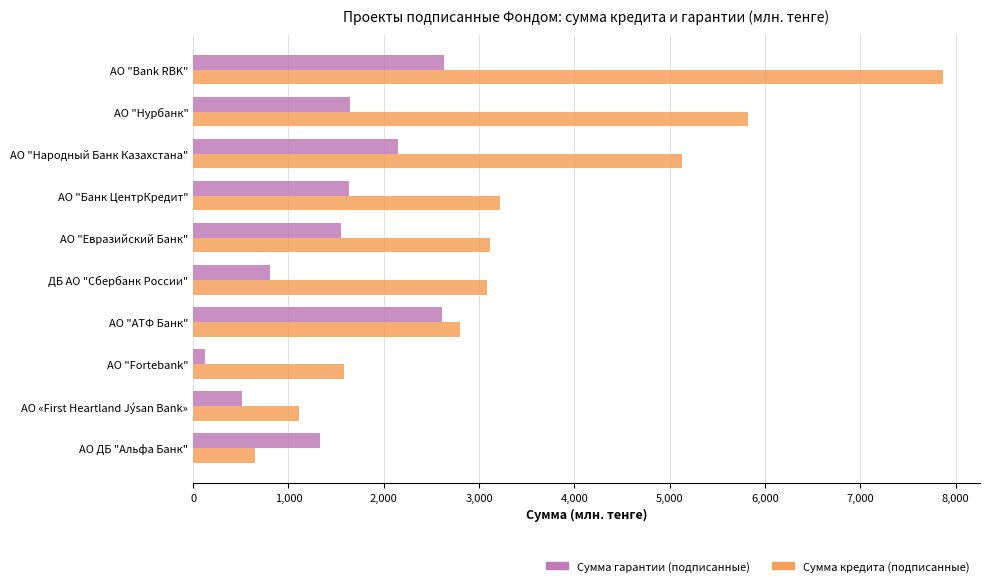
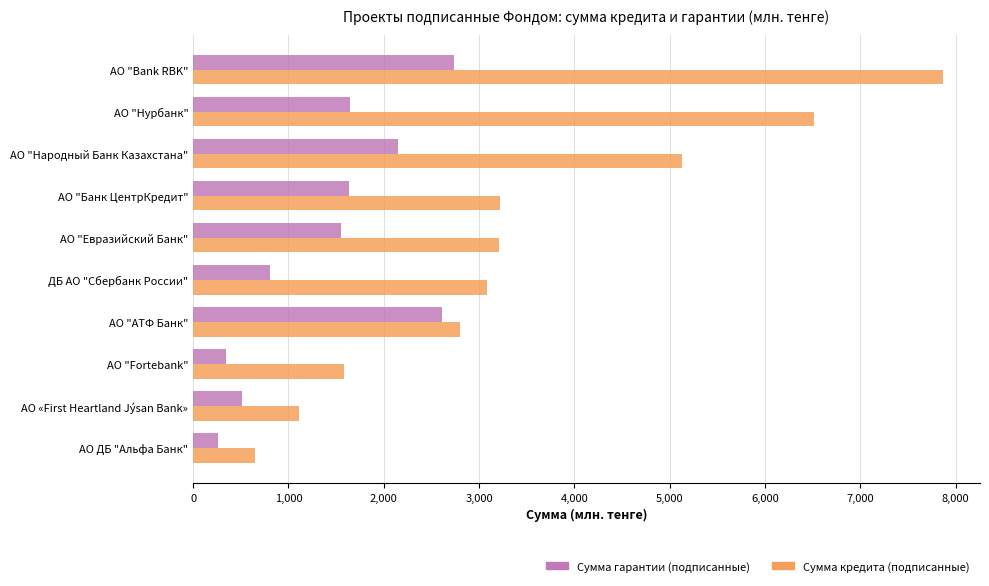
Сумма гарантии (подписанные), АО "Bank RBK": 2,600 -> 2,700
Сумма кредита (подписанные), АО "Нурбанк": 5,800 -> 6,500
Сумма кредита (подписанные), АО "Евразийский Банк": 3,100 -> 3,200
Сумма гарантии (подписанные), АО "Fortebank": 100 -> 300
Сумма гарантии (подписанные), АО ДБ "Альфа Банк": 1,300 -> 300
